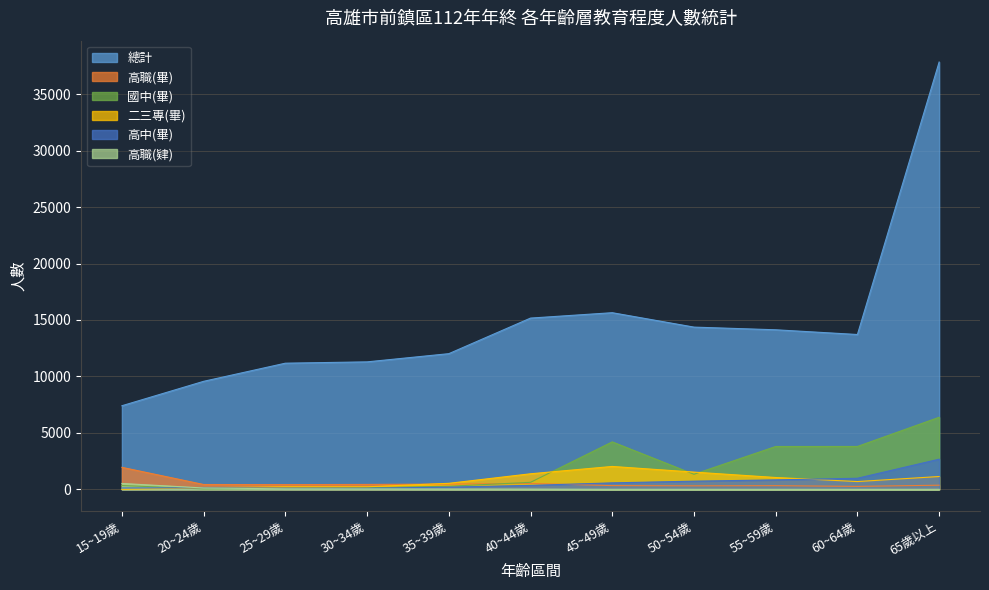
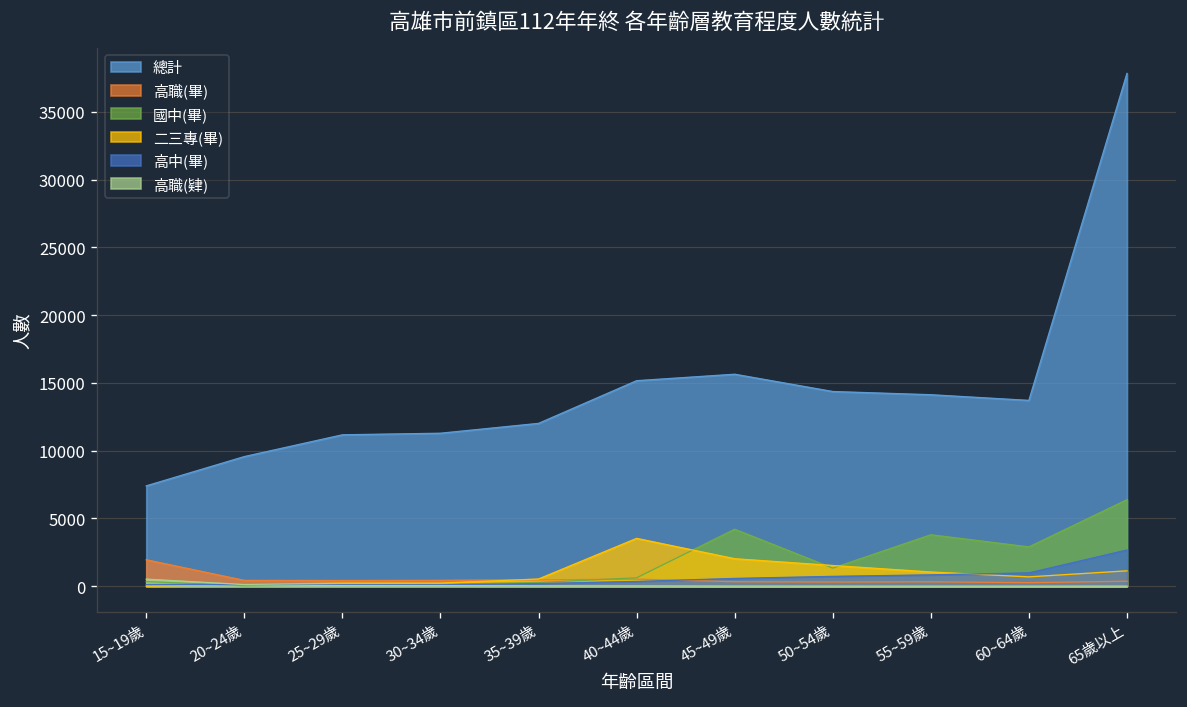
二三專(畢), 40~44歲: 1400 -> 3500
國中(畢), 60~64歲: 3800 -> 2900
